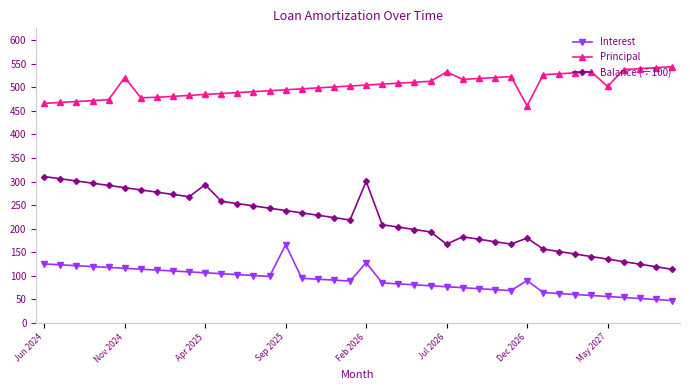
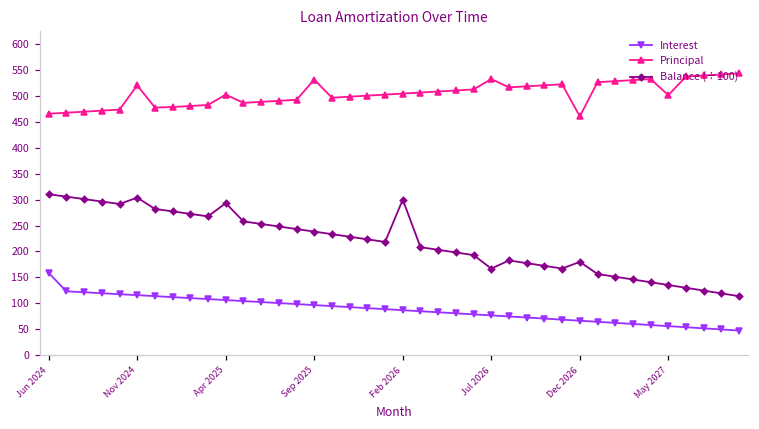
Interest, Jun 2024: 120 -> 160
Balance (÷100), Nov 2024: 290 -> 300
Principal, Apr 2025: 490 -> 500
Interest, Sep 2025: 170 -> 100
Principal, Sep 2025: 500 -> 530
Interest, Feb 2026: 130 -> 90
Interest, Dec 2026: 90 -> 70
